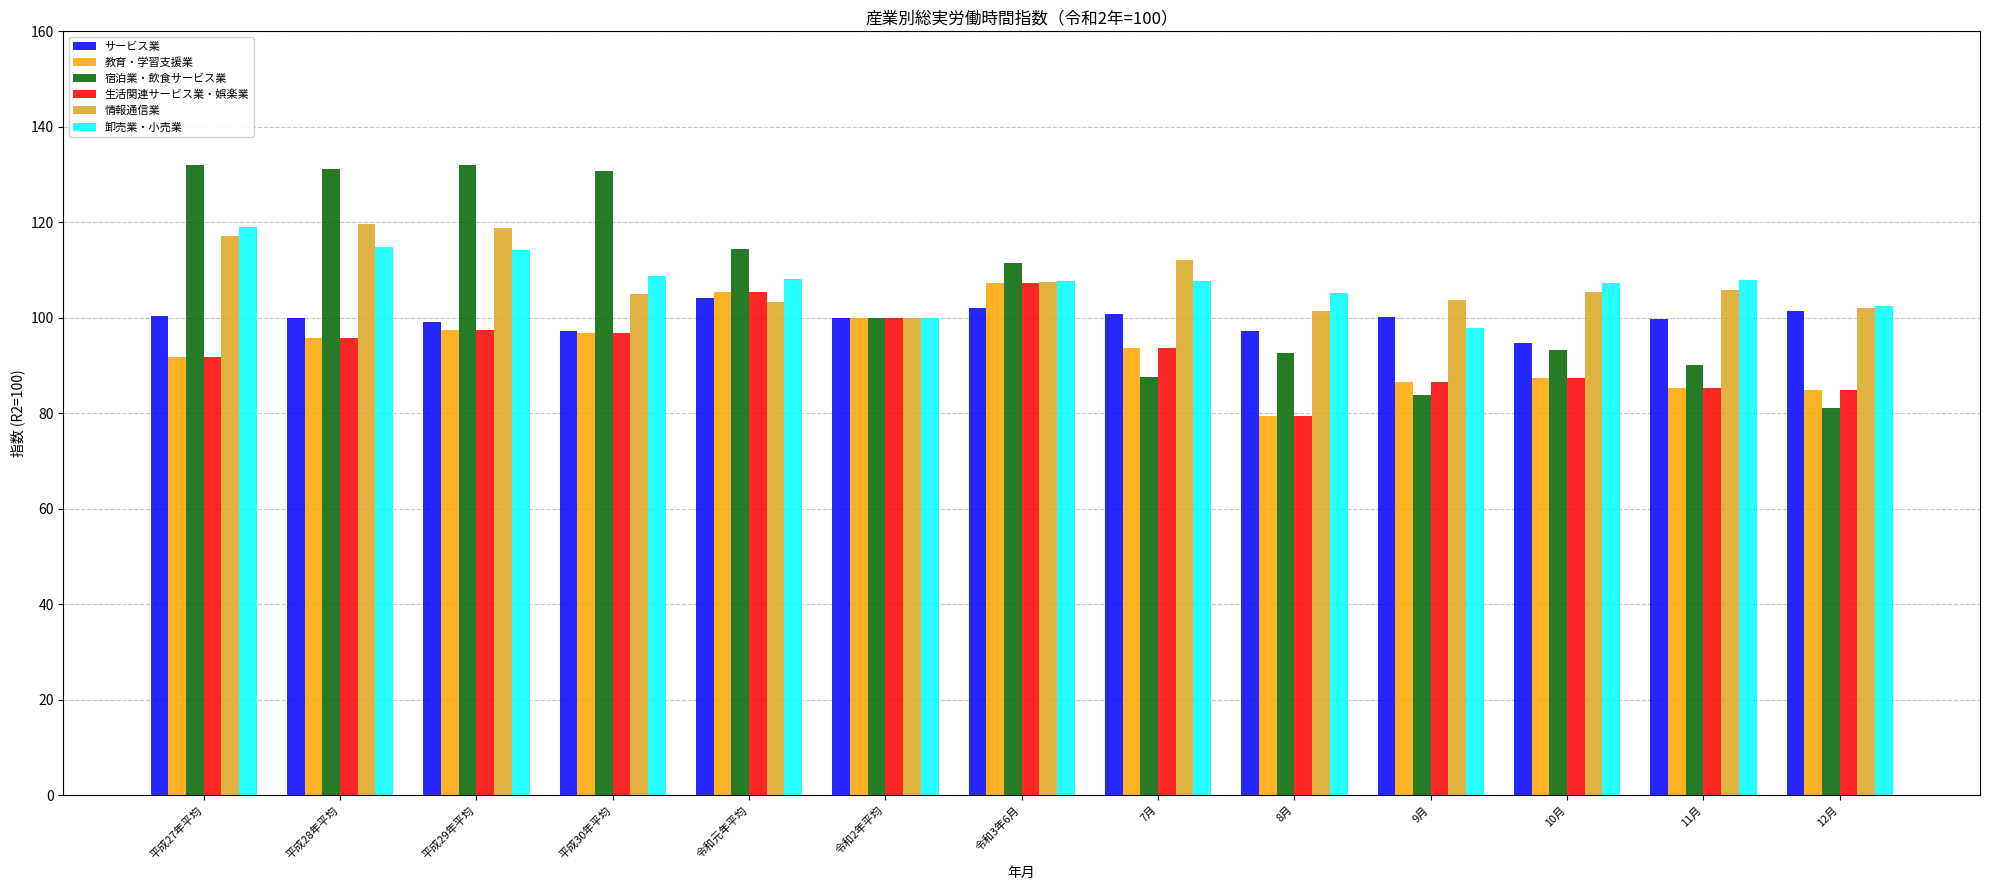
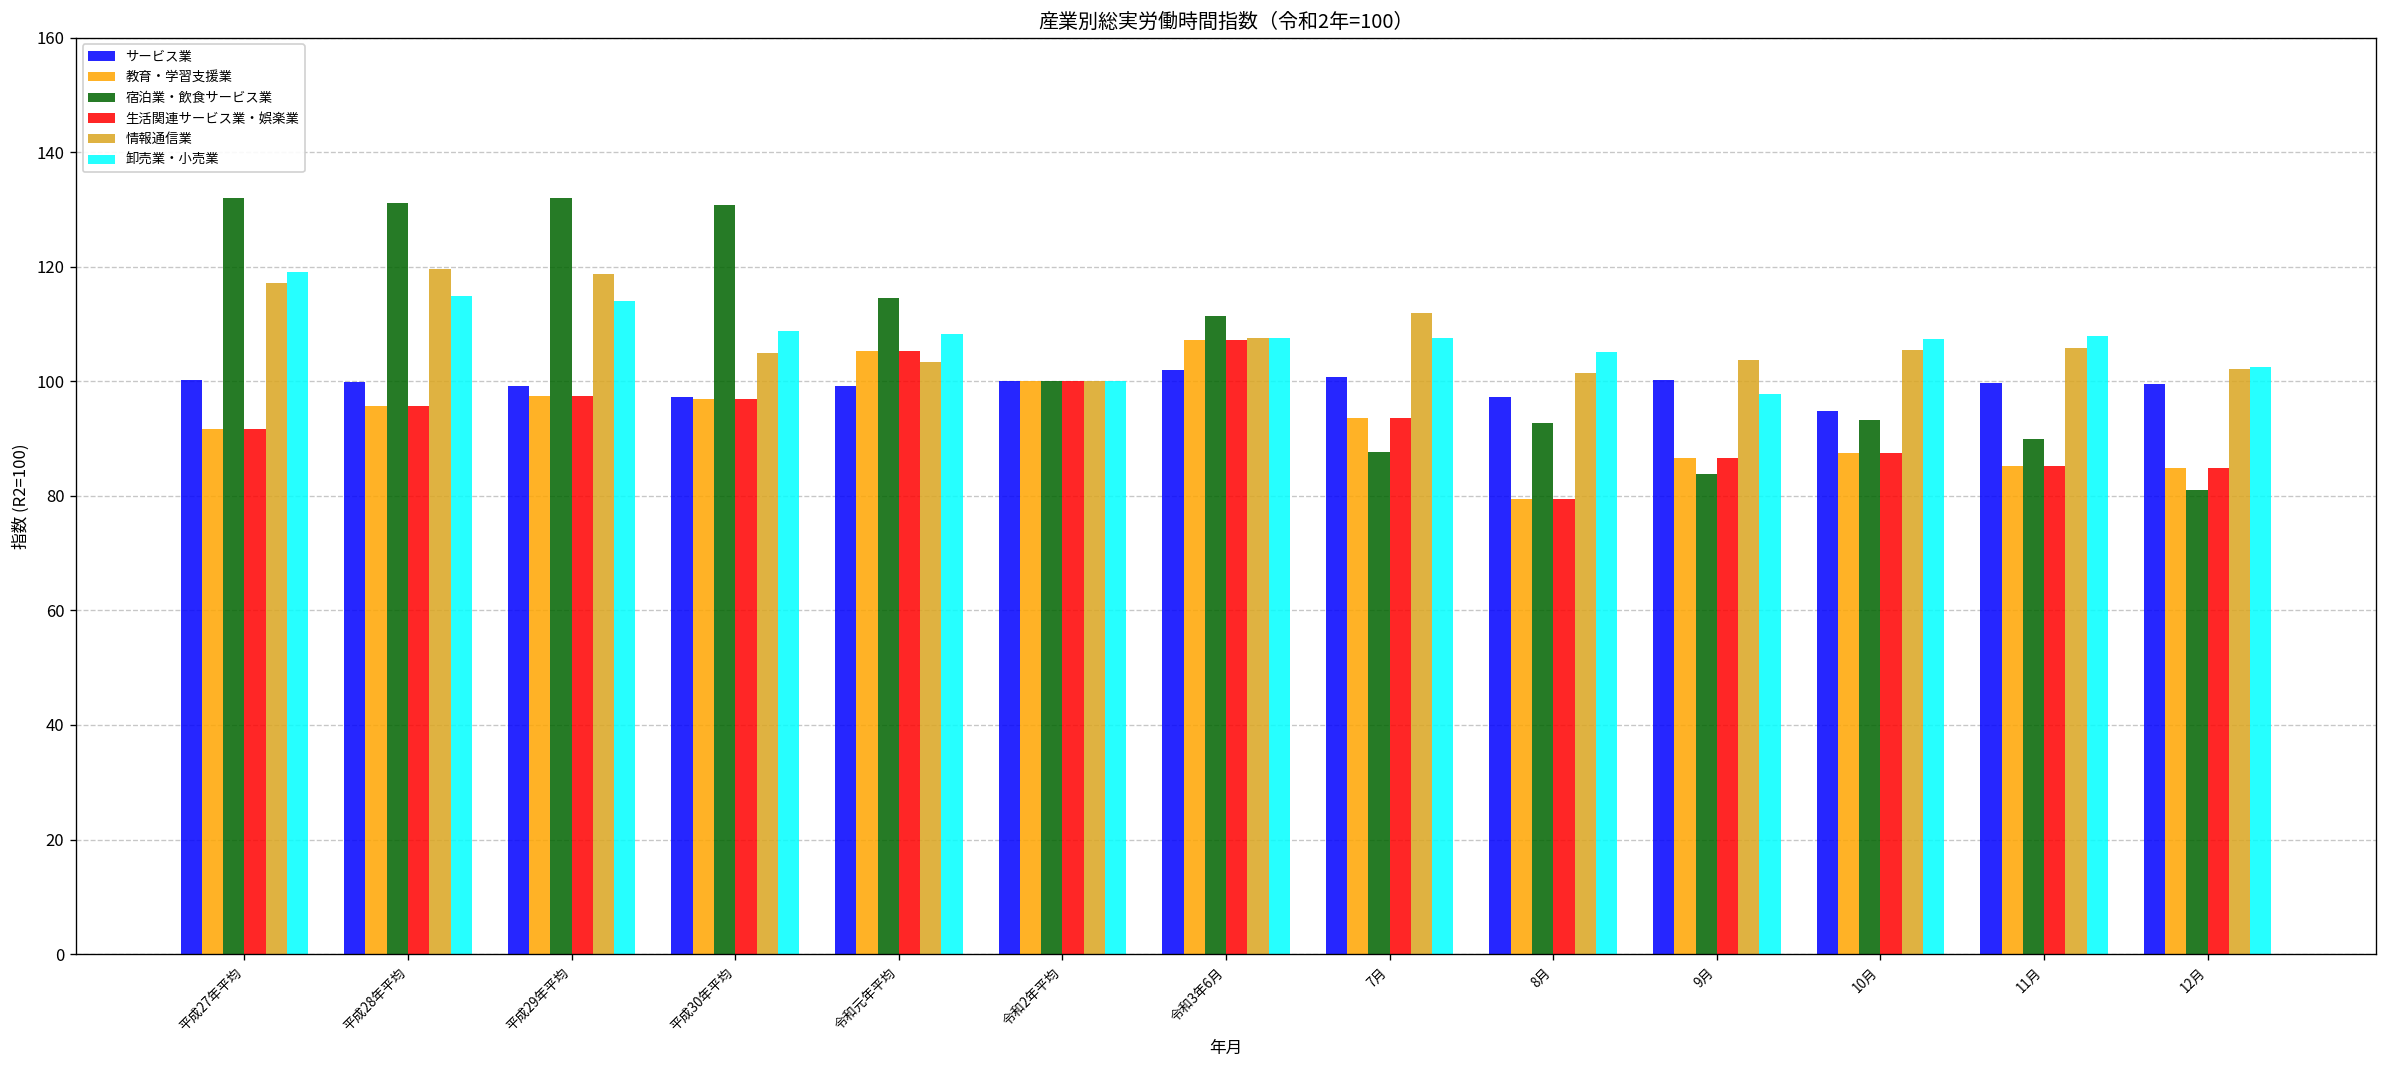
サービス業, 令和元年平均: 104 -> 99
サービス業, 12月: 101 -> 100
